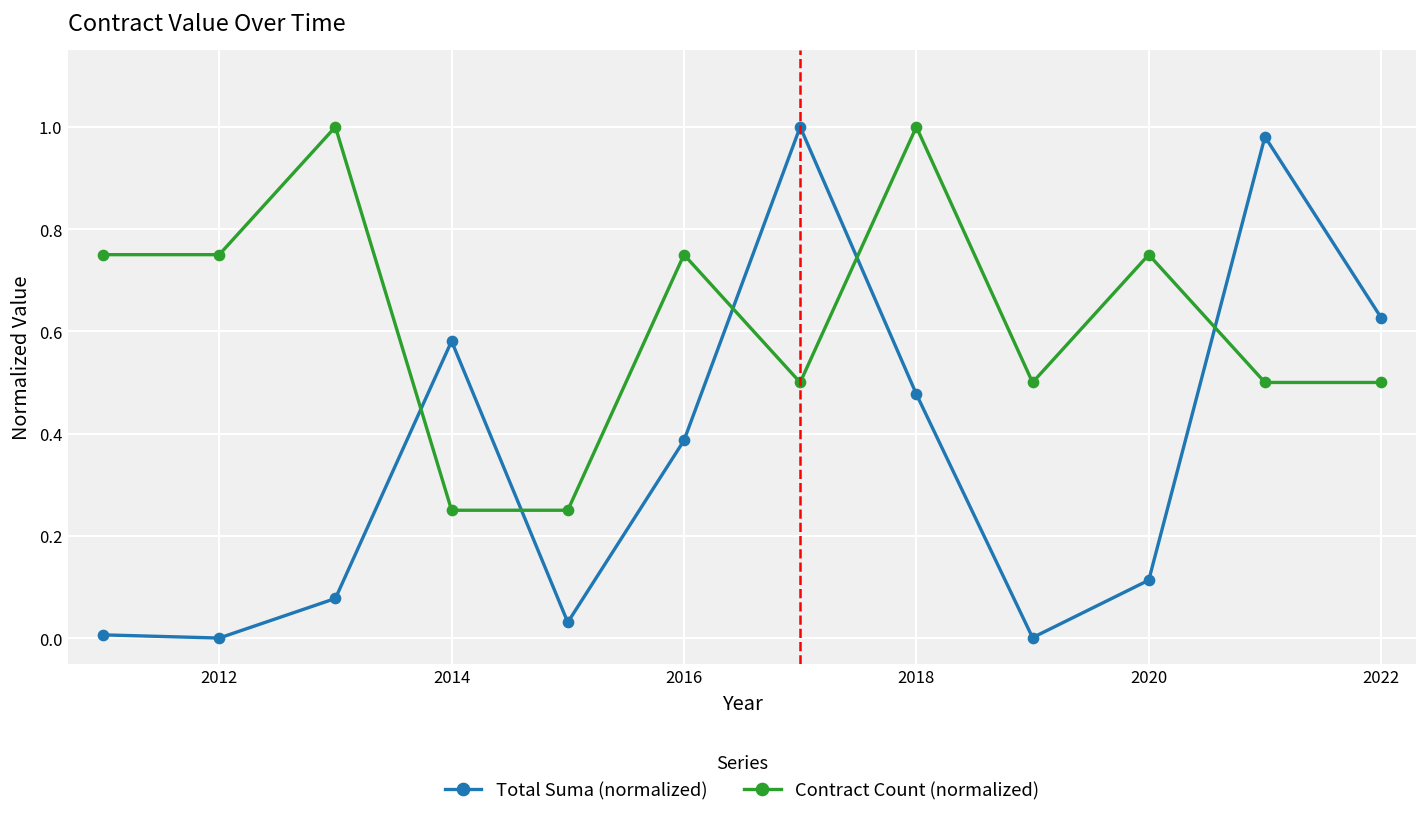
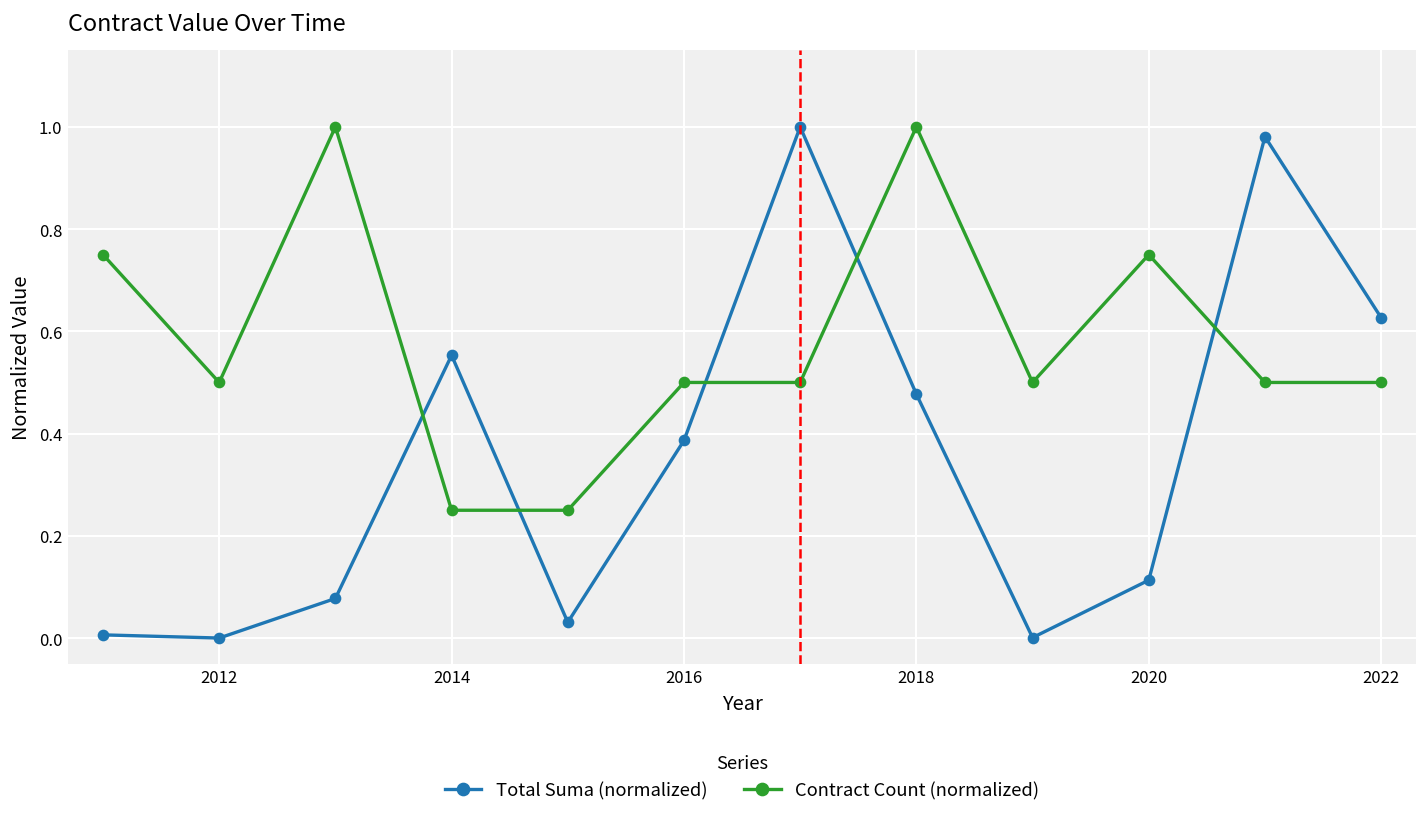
Contract Count (normalized), 2012: 0.75 -> 0.50
Total Suma (normalized), 2014: 0.58 -> 0.55
Contract Count (normalized), 2016: 0.75 -> 0.50
